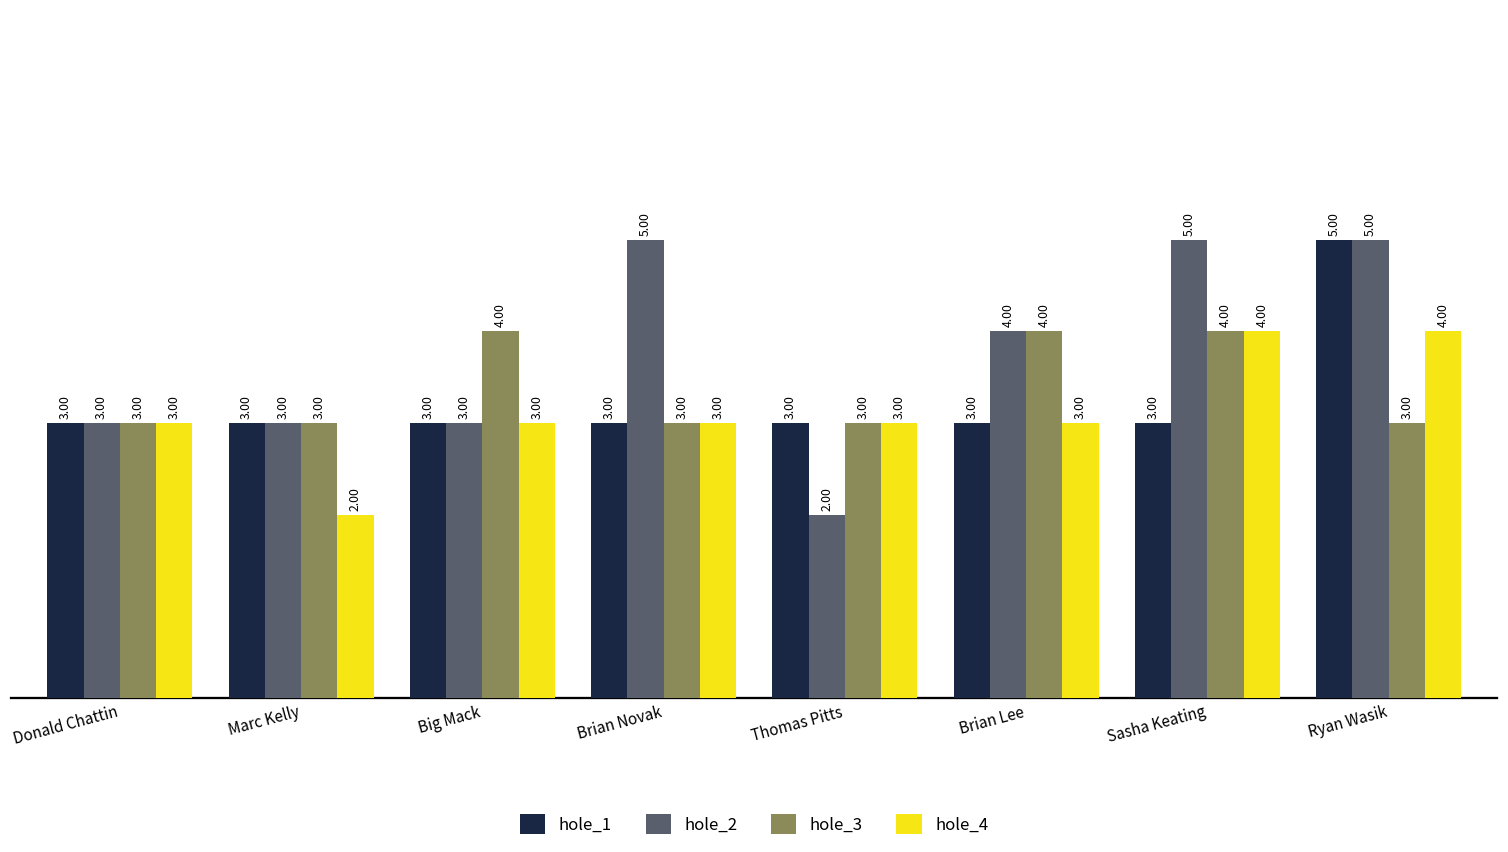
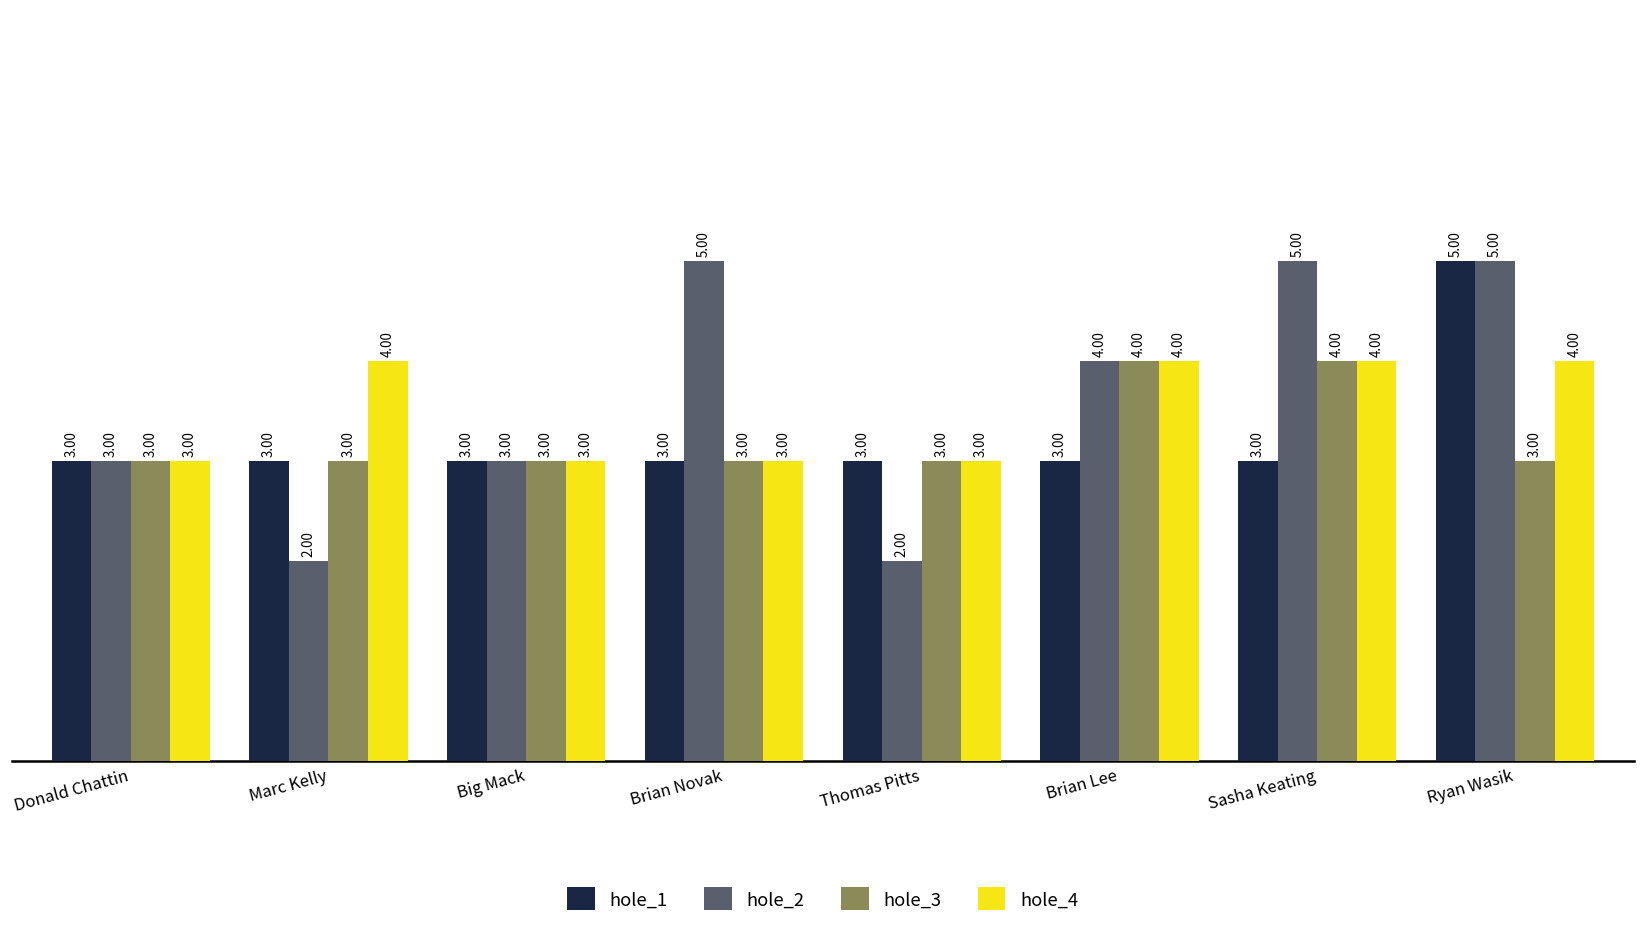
hole_2, Marc Kelly: 3.00 -> 2.00
hole_4, Marc Kelly: 2.00 -> 4.00
hole_3, Big Mack: 4.00 -> 3.00
hole_4, Brian Lee: 3.00 -> 4.00
